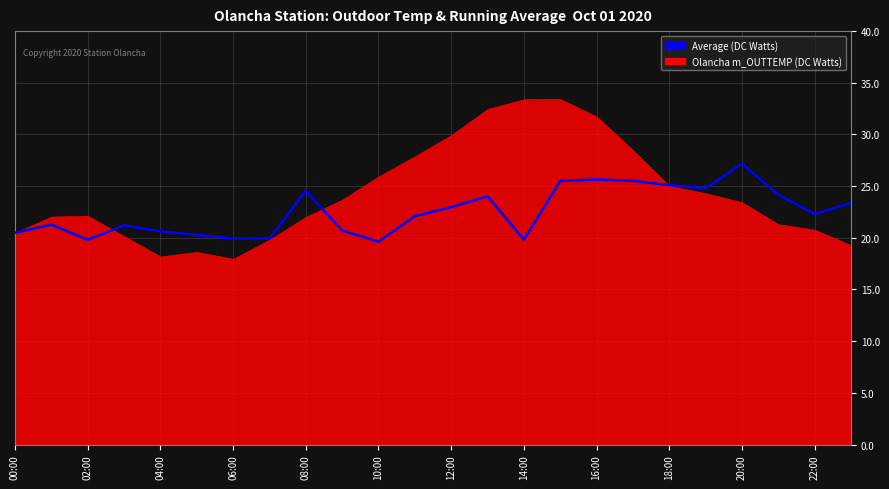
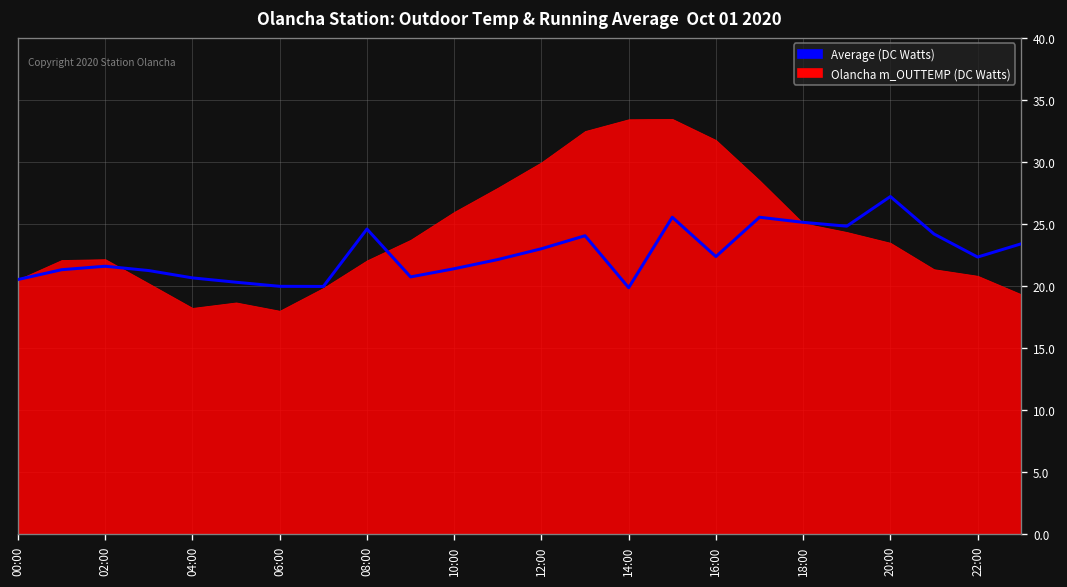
Average (DC Watts), 02:00: 19.8 -> 21.6
Average (DC Watts), 10:00: 19.6 -> 21.4
Average (DC Watts), 16:00: 25.7 -> 22.3
